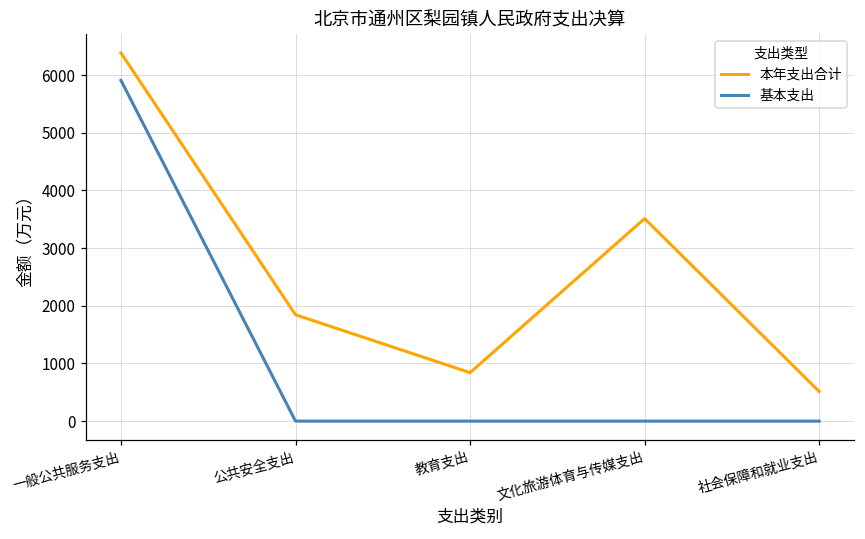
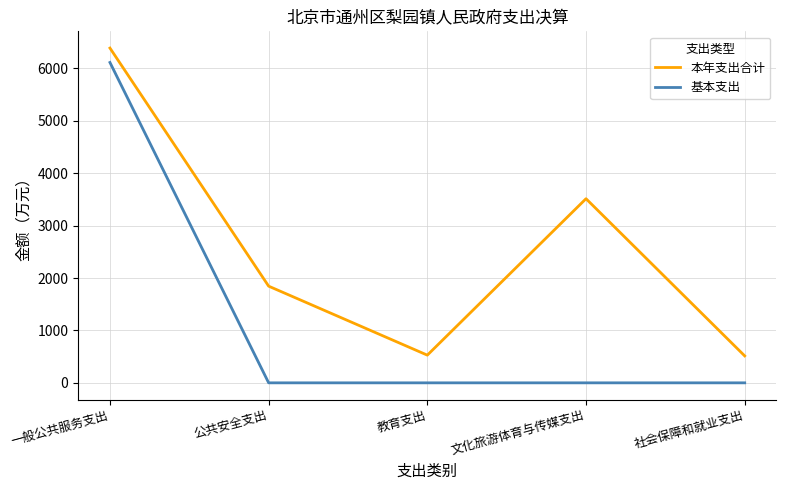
基本支出, 一般公共服务支出: 5900 -> 6100
本年支出合计, 教育支出: 800 -> 500
